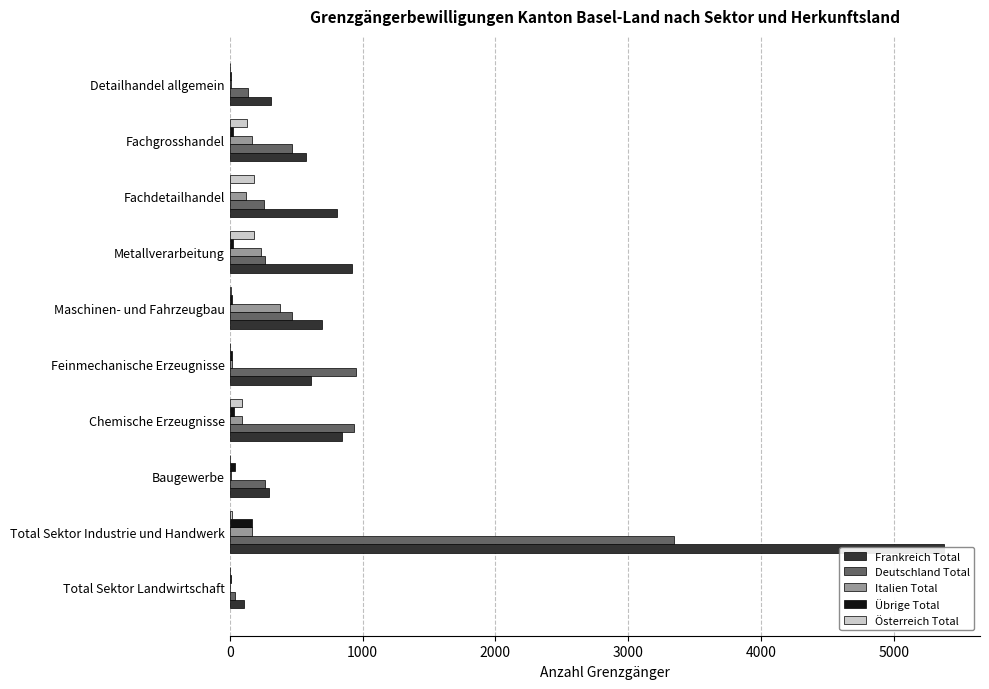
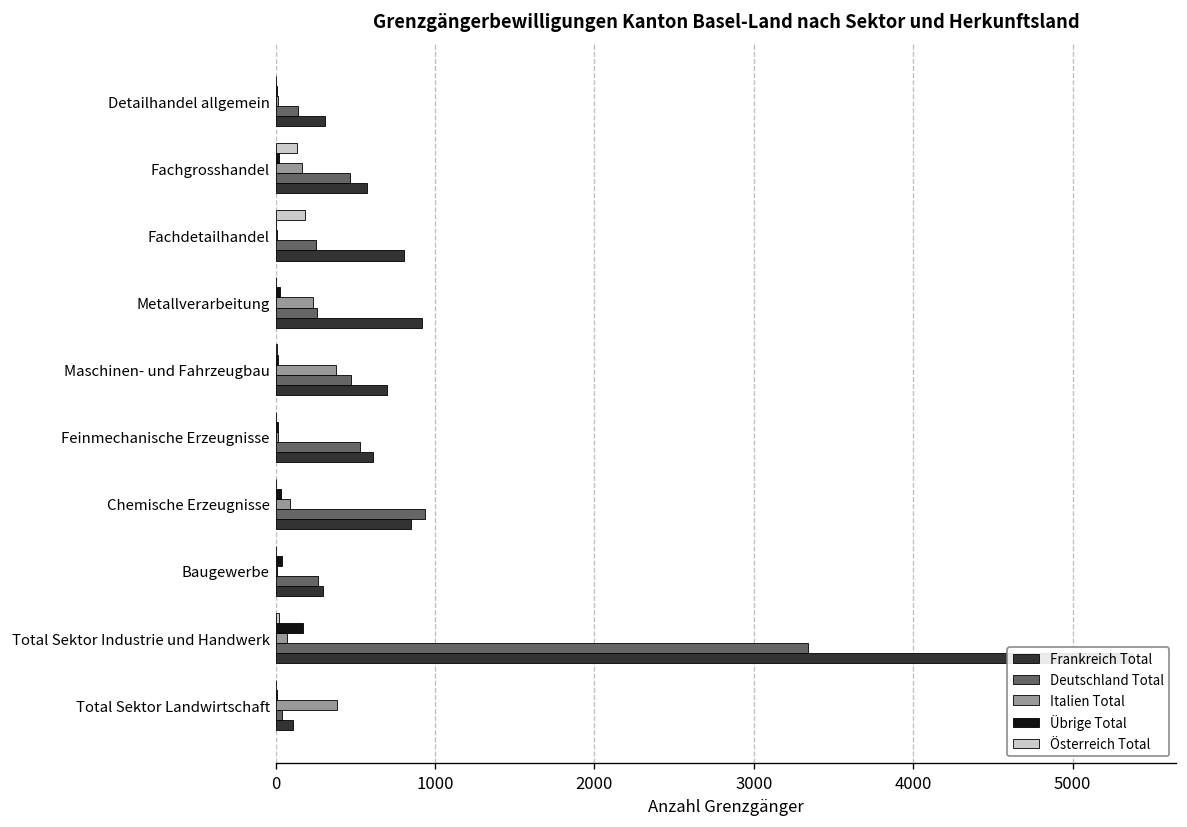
Italien Total, Fachdetailhandel: 120 -> 10
Österreich Total, Metallverarbeitung: 180 -> 0
Deutschland Total, Feinmechanische Erzeugnisse: 950 -> 530
Österreich Total, Chemische Erzeugnisse: 90 -> 10
Italien Total, Total Sektor Industrie und Handwerk: 170 -> 70
Italien Total, Total Sektor Landwirtschaft: 0 -> 380
